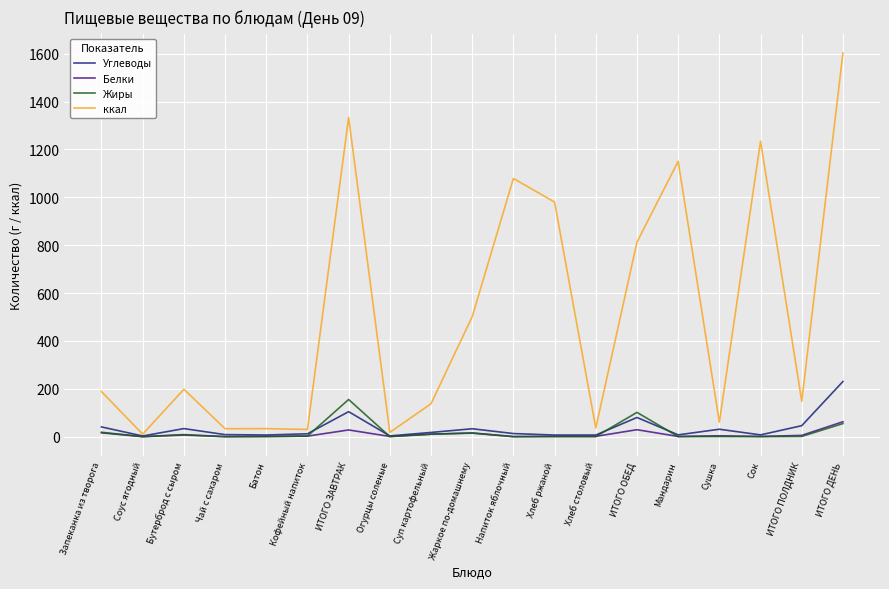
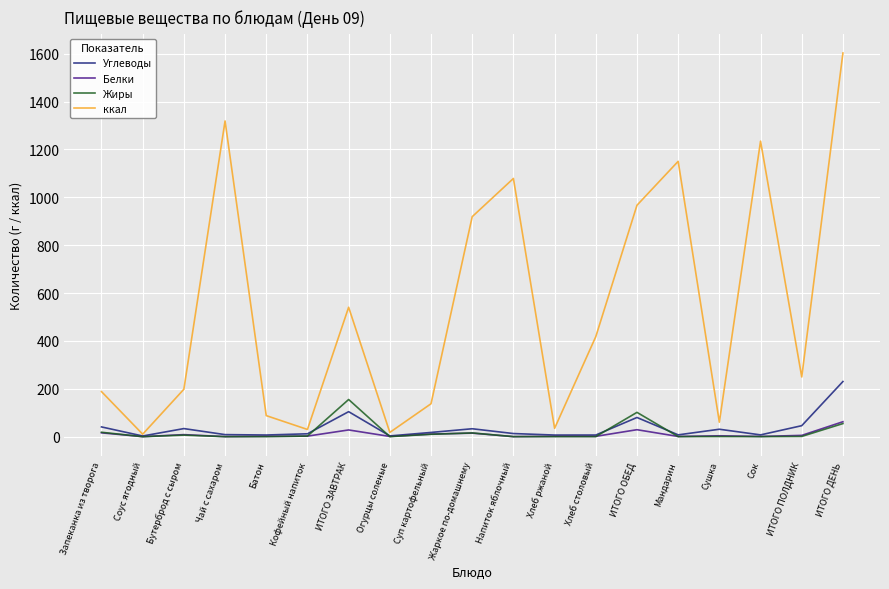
ккал, Чай с сахаром: 30 -> 1320
ккал, Батон: 30 -> 90
ккал, ИТОГО ЗАВТРАК: 1330 -> 540
ккал, Жаркое по-домашнему: 500 -> 920
ккал, Хлеб ржаной: 980 -> 30
ккал, Хлеб столовый: 40 -> 420
ккал, ИТОГО ОБЕД: 810 -> 970
ккал, ИТОГО ПОЛДНИК: 150 -> 250
